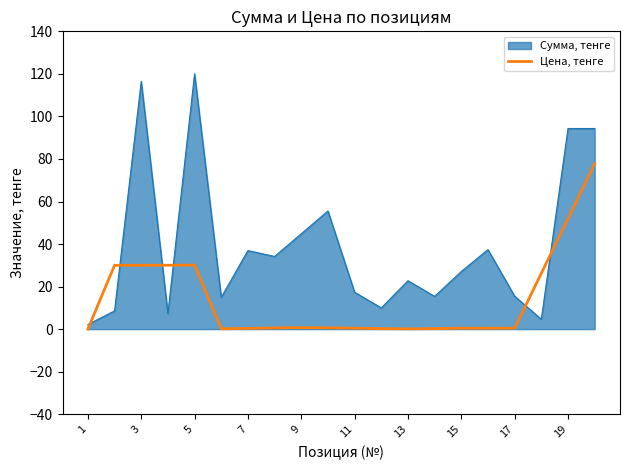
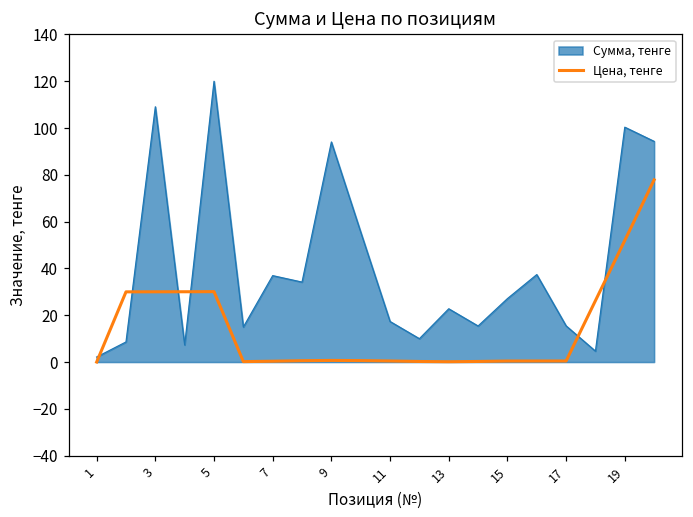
Сумма, тенге, 3: 116 -> 109
Сумма, тенге, 9: 45 -> 94
Сумма, тенге, 19: 94 -> 100
